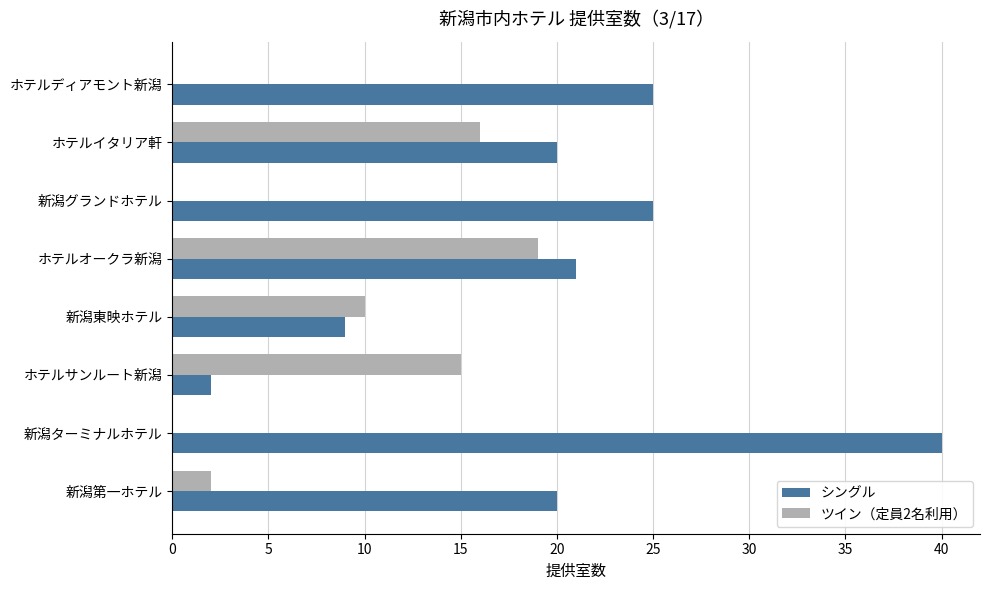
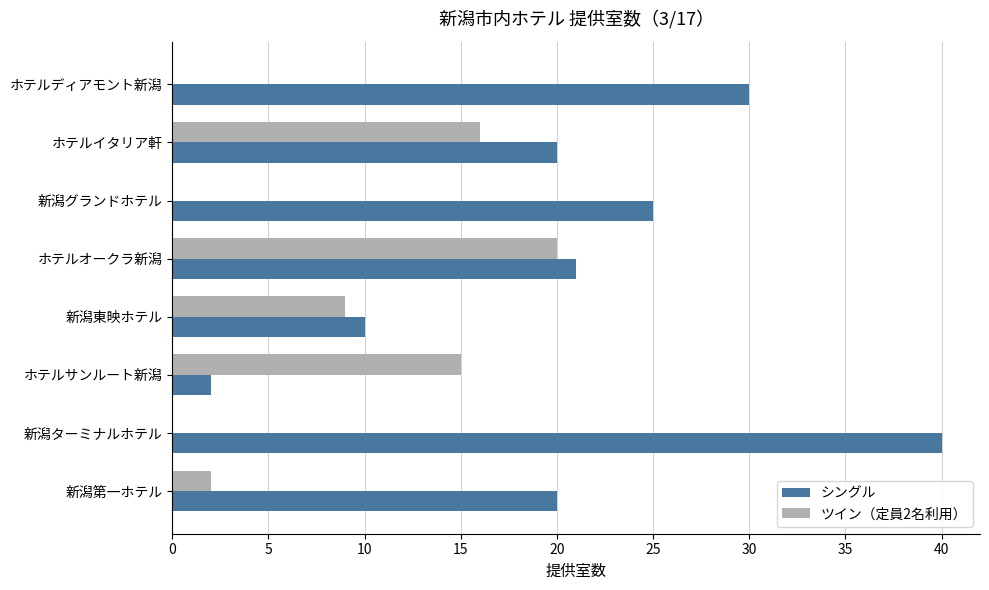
シングル, ホテルディアモント新潟: 25 -> 30
ツイン（定員2名利用）, ホテルオークラ新潟: 19 -> 20
ツイン（定員2名利用）, 新潟東映ホテル: 10 -> 9
シングル, 新潟東映ホテル: 9 -> 10
